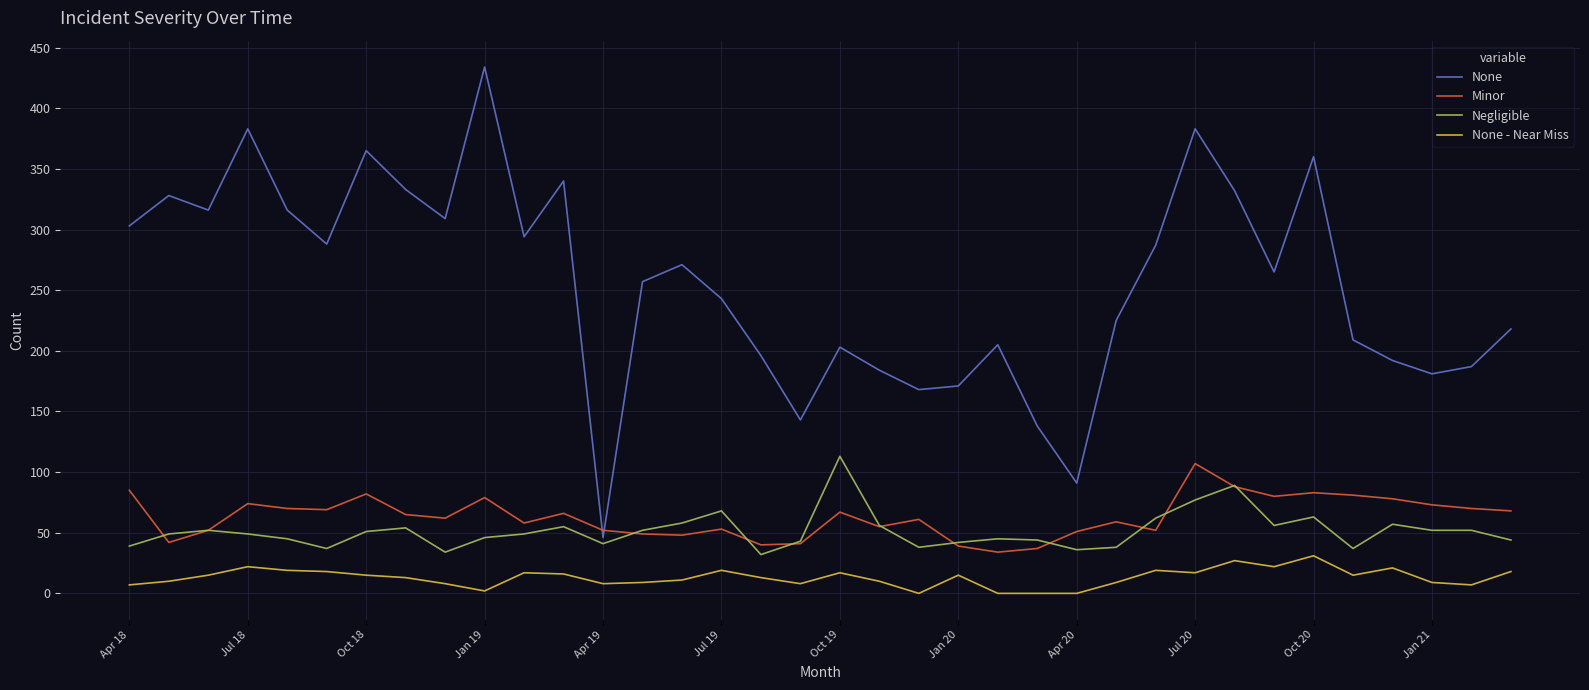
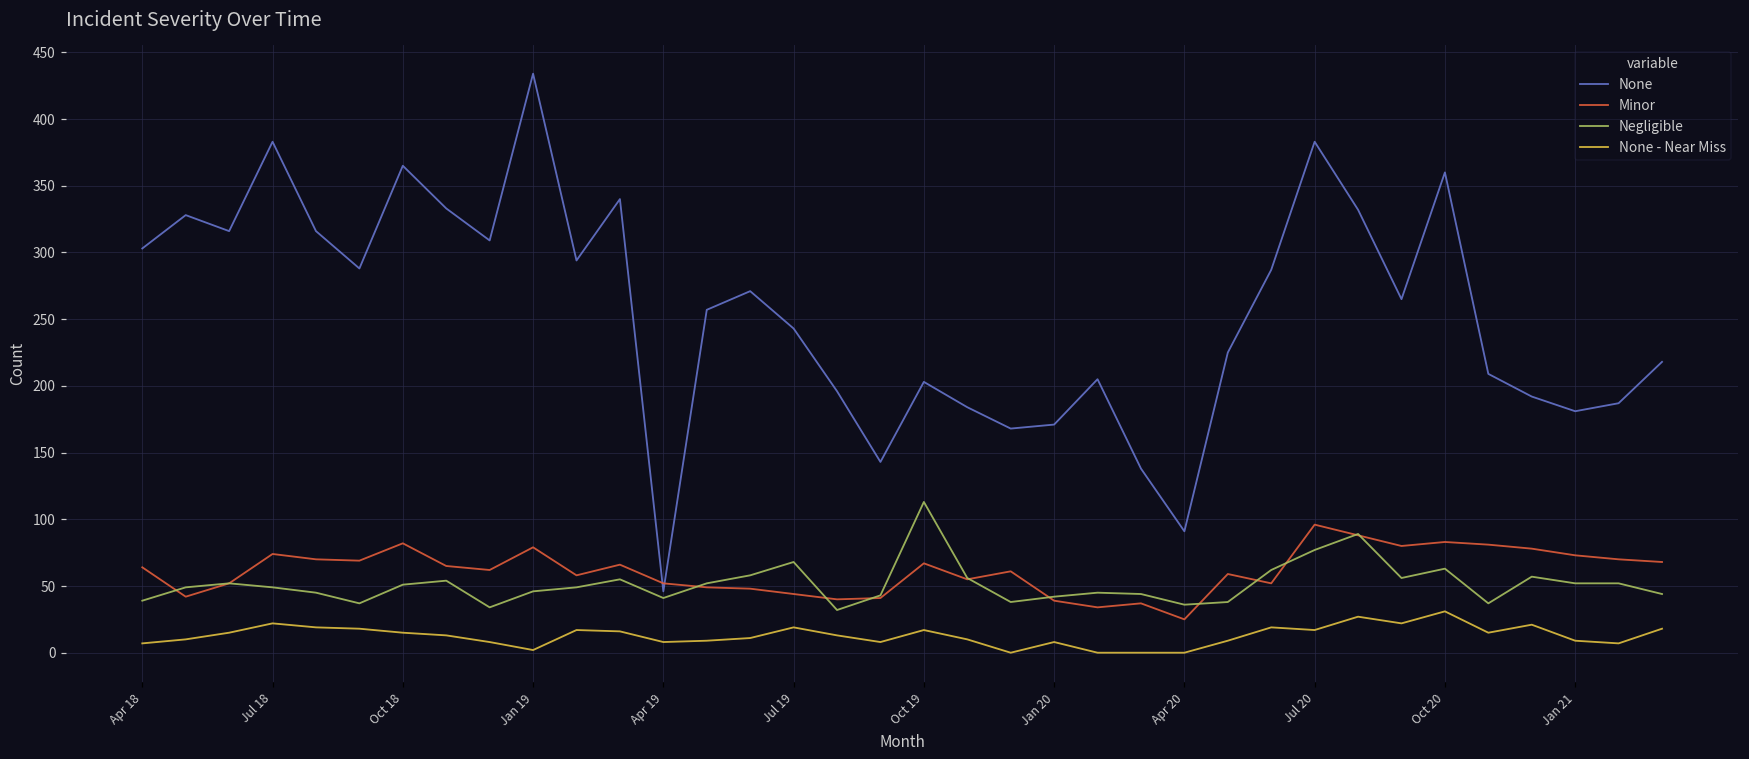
Minor, Apr 18: 85 -> 64
Minor, Jul 19: 53 -> 44
None - Near Miss, Jan 20: 15 -> 8
Minor, Apr 20: 51 -> 25
Minor, Jul 20: 107 -> 96
